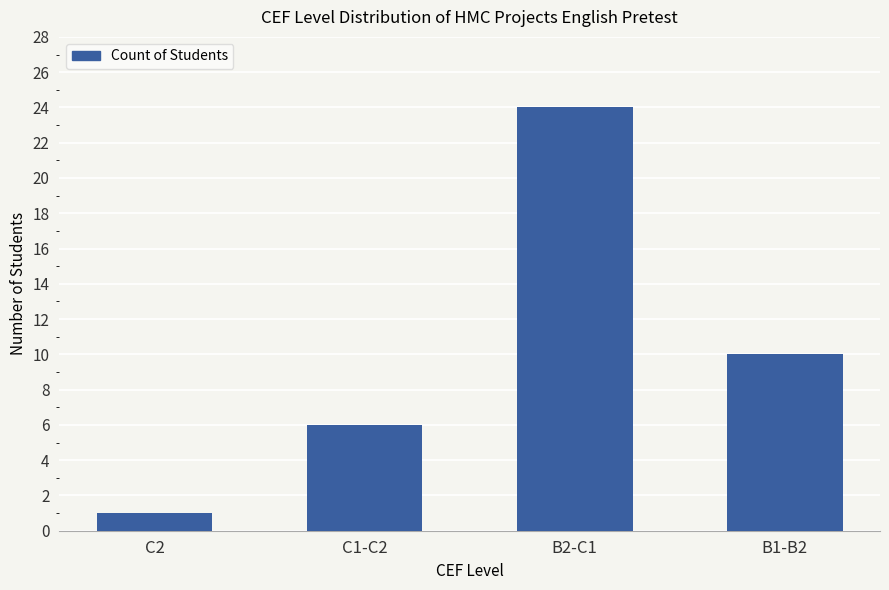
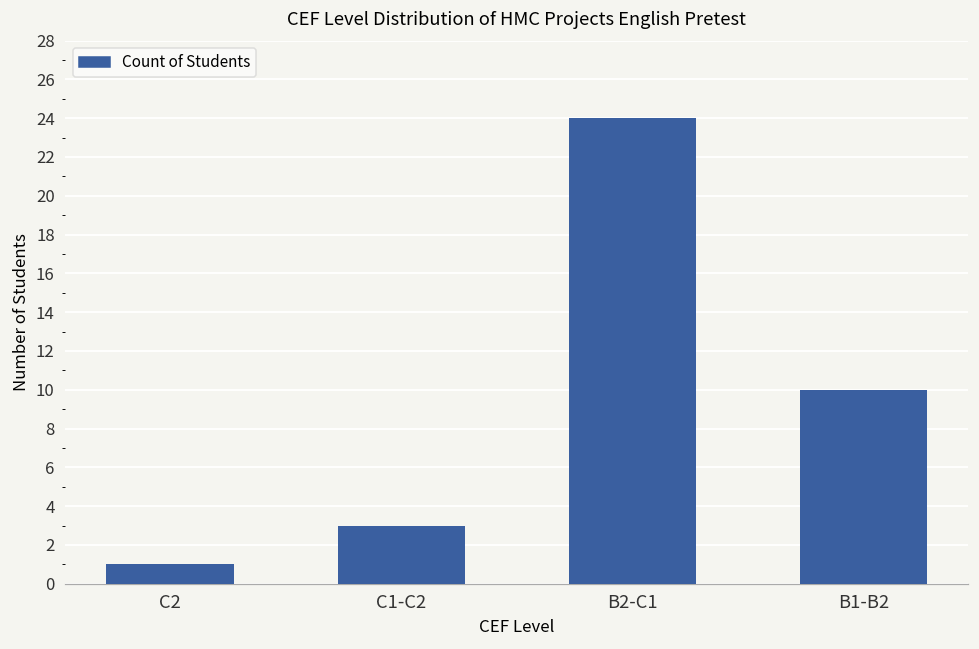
C1-C2: 6 -> 3
